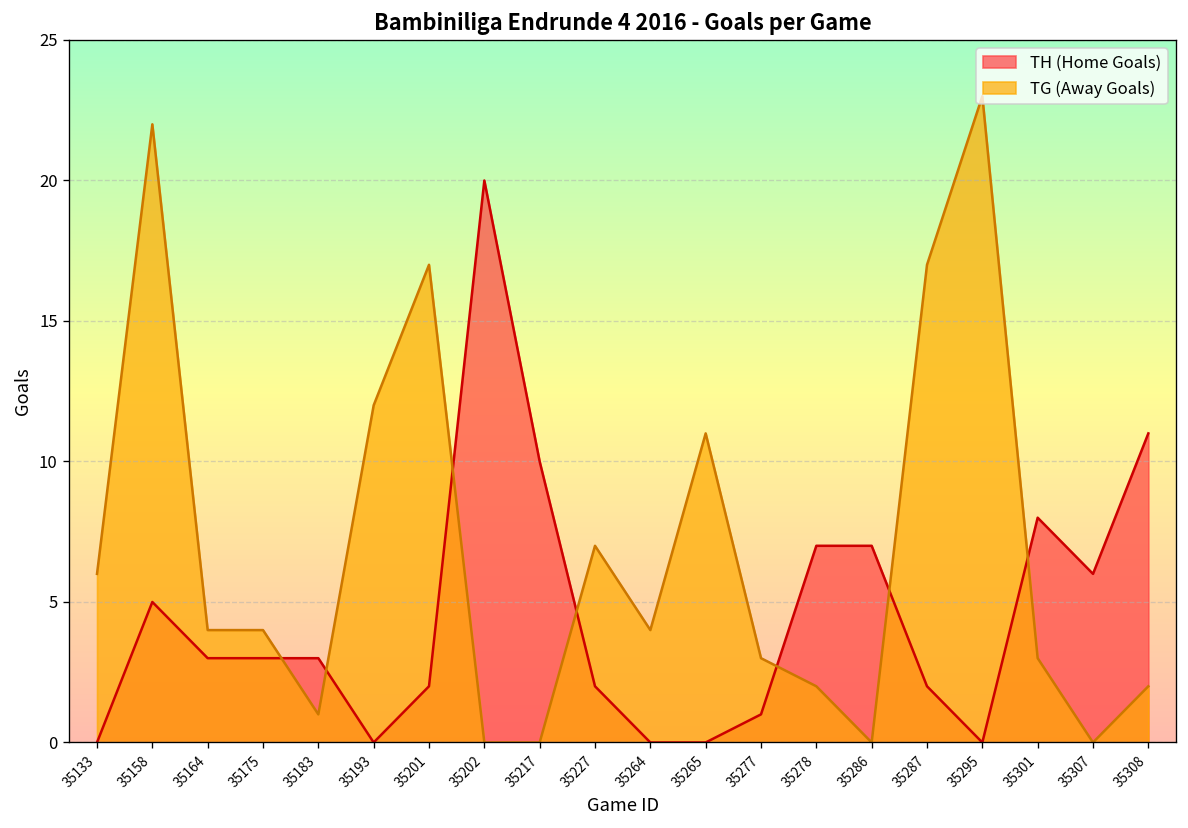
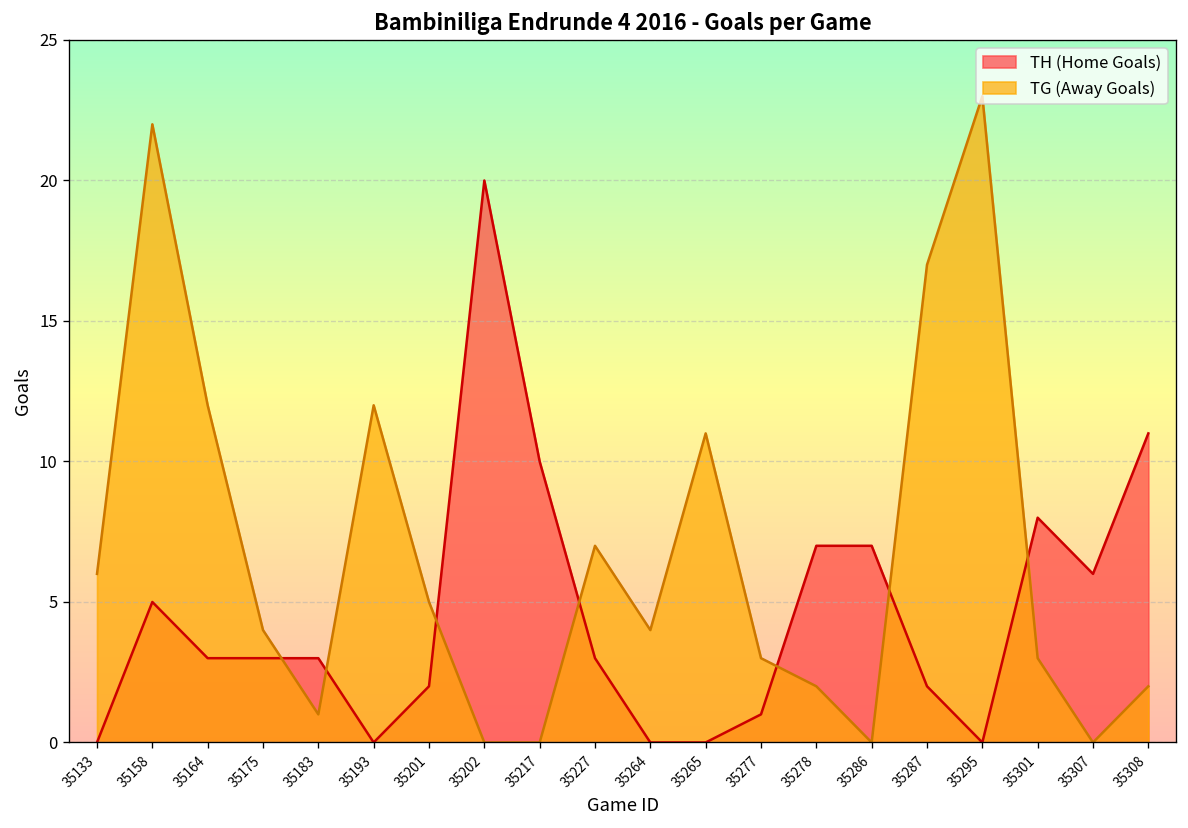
TG (Away Goals), 35164: 4 -> 12
TG (Away Goals), 35201: 17 -> 5
TH (Home Goals), 35227: 2 -> 3
